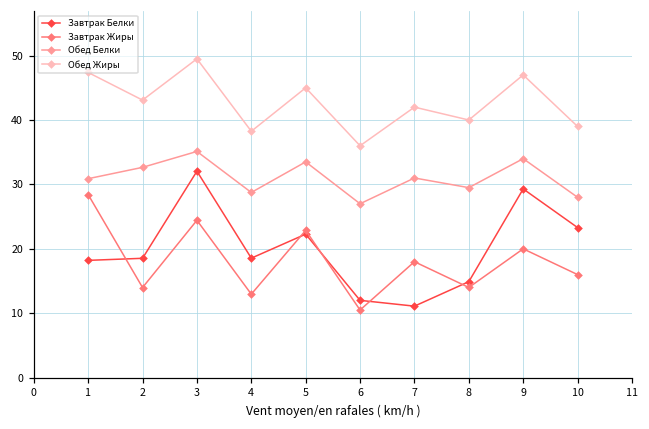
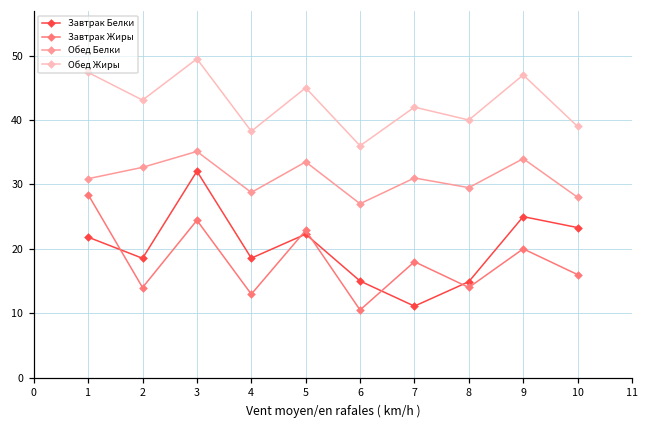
Завтрак Белки, 1: 18 -> 22
Завтрак Белки, 6: 12 -> 15
Завтрак Белки, 9: 29 -> 25
